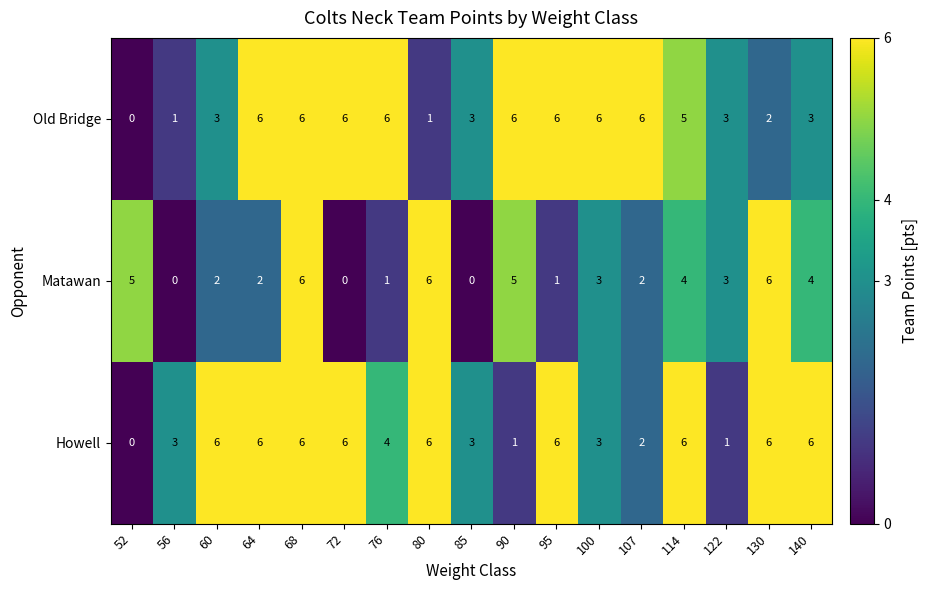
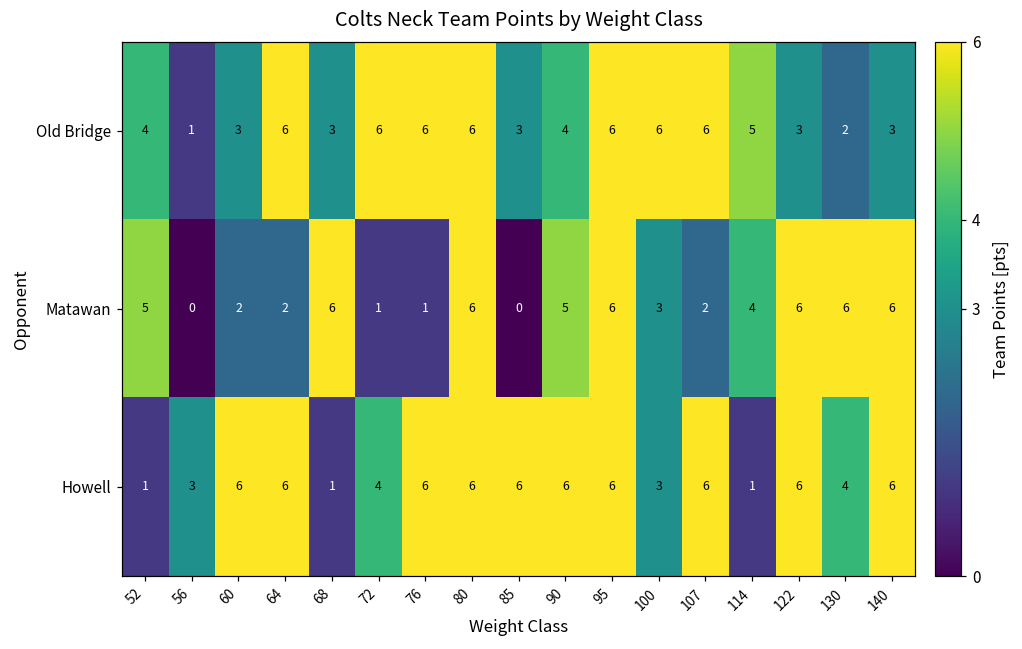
Old Bridge, 52: 0 -> 4
Old Bridge, 68: 6 -> 3
Old Bridge, 80: 1 -> 6
Old Bridge, 90: 6 -> 4
Matawan, 72: 0 -> 1
Matawan, 95: 1 -> 6
Matawan, 122: 3 -> 6
Matawan, 140: 4 -> 6
Howell, 52: 0 -> 1
Howell, 68: 6 -> 1
Howell, 72: 6 -> 4
Howell, 76: 4 -> 6
Howell, 85: 3 -> 6
Howell, 90: 1 -> 6
Howell, 107: 2 -> 6
Howell, 114: 6 -> 1
Howell, 122: 1 -> 6
Howell, 130: 6 -> 4
